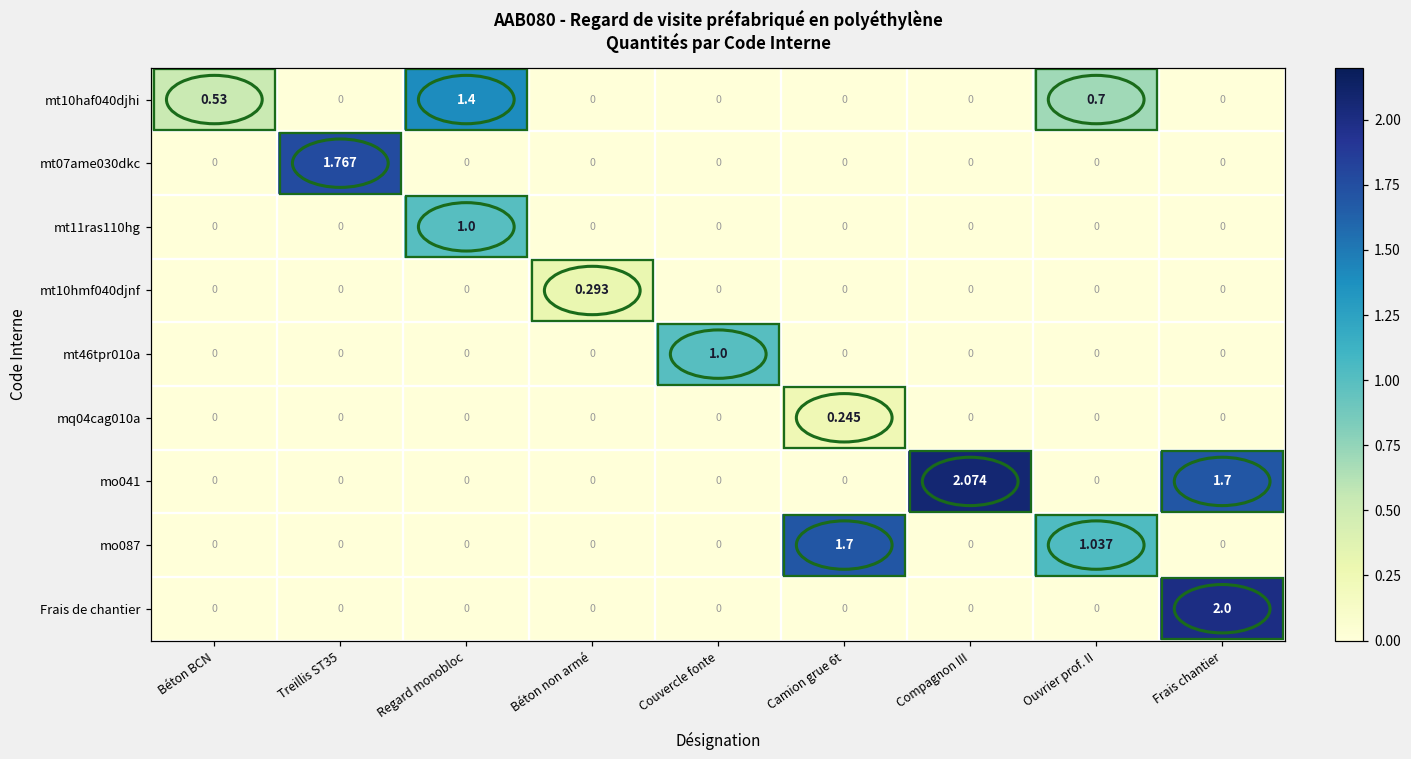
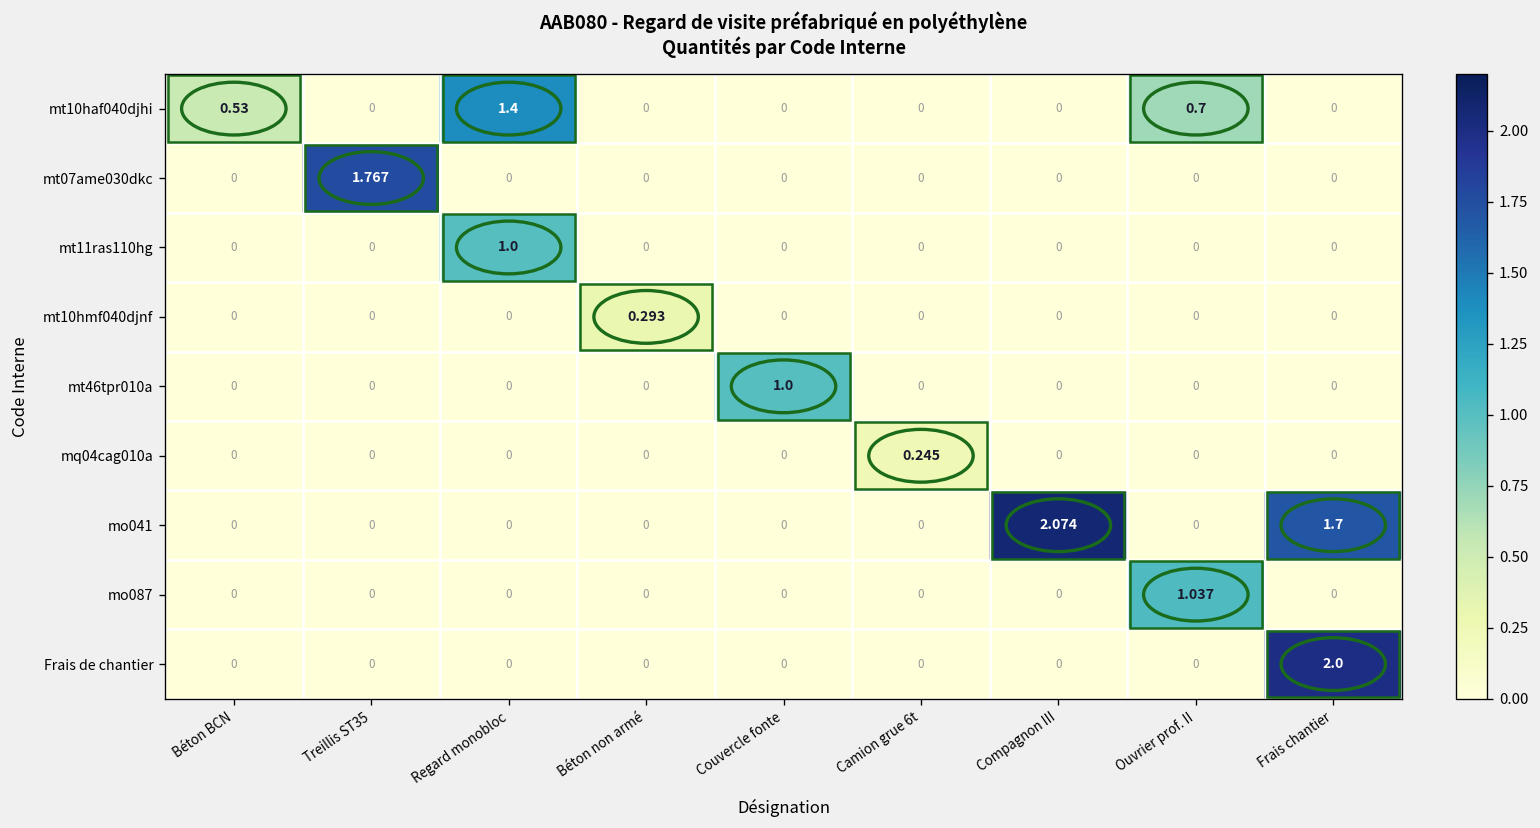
mo087, Camion grue 6t: 1.7 -> 0
